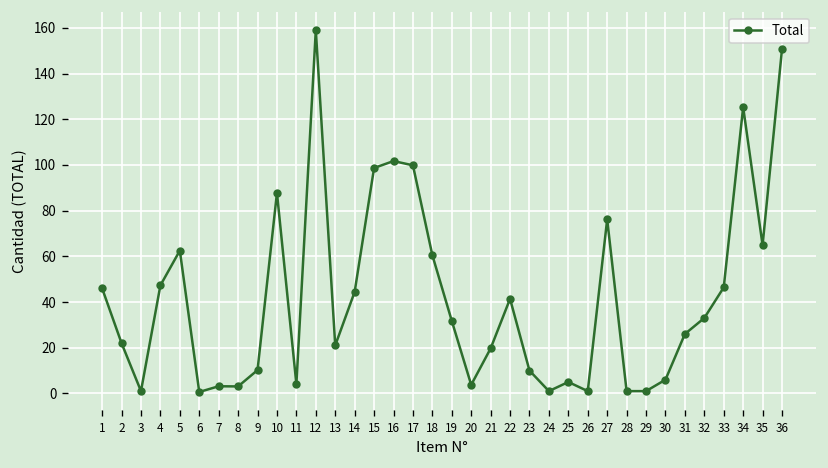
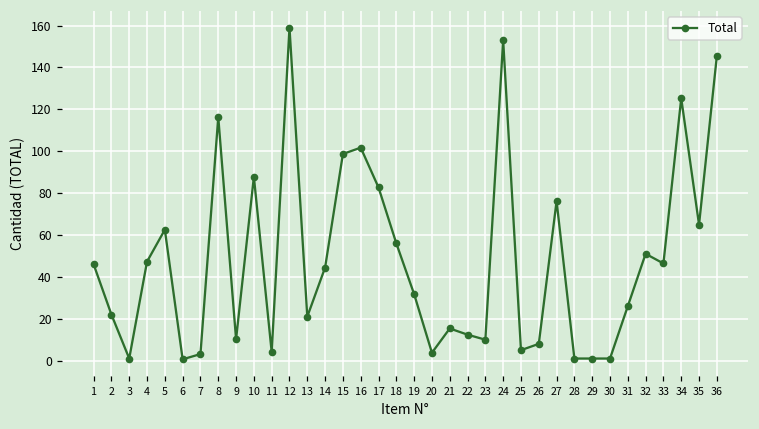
8: 3 -> 116
17: 100 -> 83
18: 61 -> 56
21: 20 -> 15
22: 41 -> 12
24: 1 -> 153
26: 1 -> 8
30: 6 -> 1
32: 33 -> 51
36: 151 -> 145
